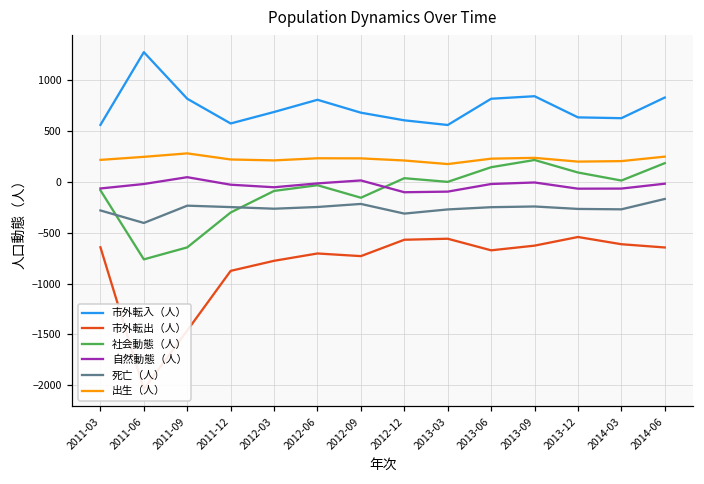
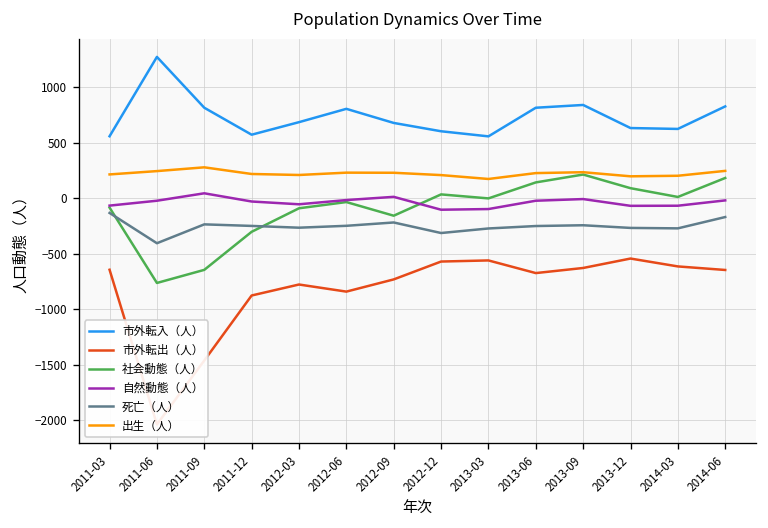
死亡（人）, 2011-03: -300 -> -100
市外転出（人）, 2012-06: -700 -> -800
